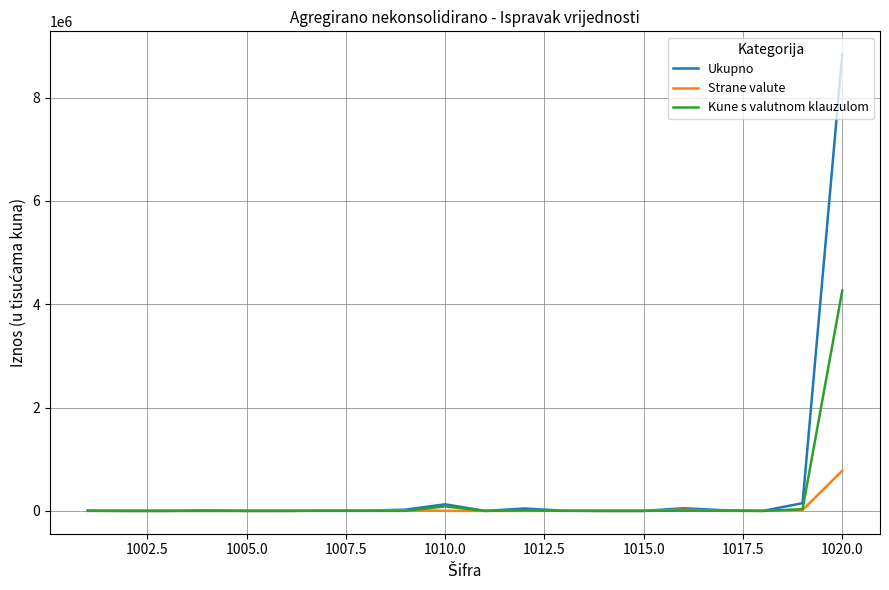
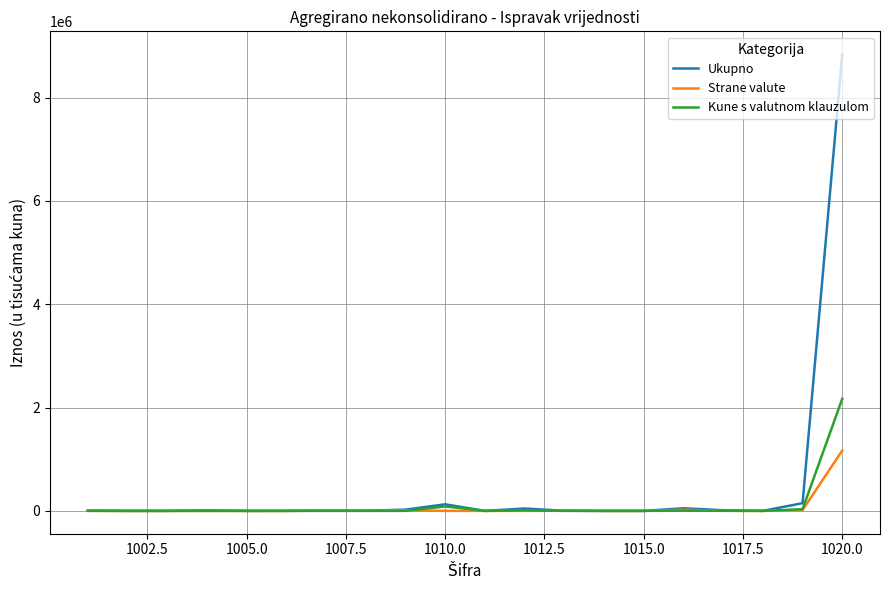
Strane valute, 1020.0: 800000 -> 1200000
Kune s valutnom klauzulom, 1020.0: 4300000 -> 2200000
